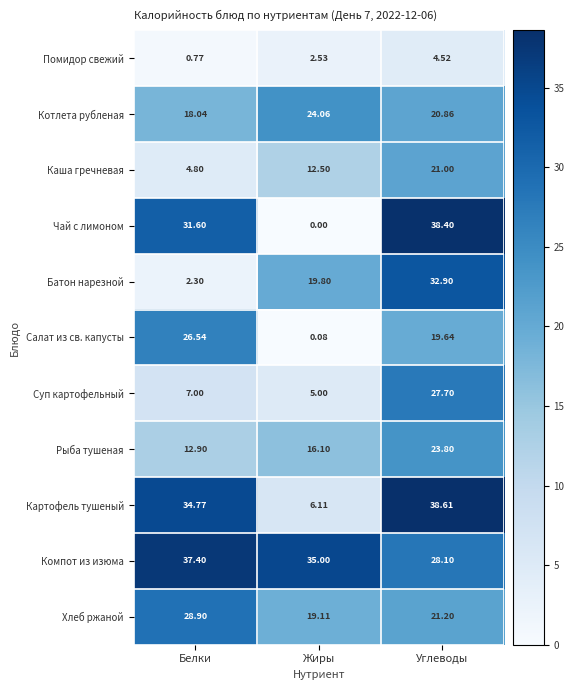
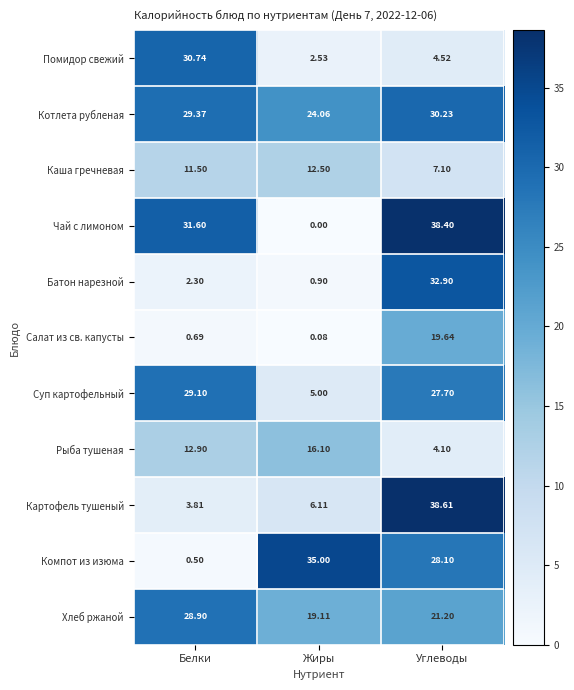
Помидор свежий, Белки: 0.77 -> 30.74
Котлета рубленая, Белки: 18.04 -> 29.37
Котлета рубленая, Углеводы: 20.86 -> 30.23
Каша гречневая, Белки: 4.80 -> 11.50
Каша гречневая, Углеводы: 21.00 -> 7.10
Батон нарезной, Жиры: 19.80 -> 0.90
Салат из св. капусты, Белки: 26.54 -> 0.69
Суп картофельный, Белки: 7.00 -> 29.10
Рыба тушеная, Углеводы: 23.80 -> 4.10
Картофель тушеный, Белки: 34.77 -> 3.81
Компот из изюма, Белки: 37.40 -> 0.50
